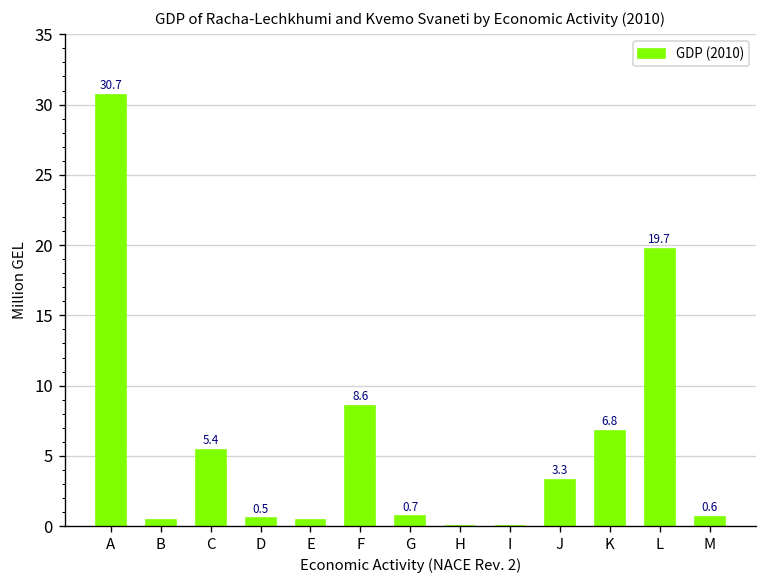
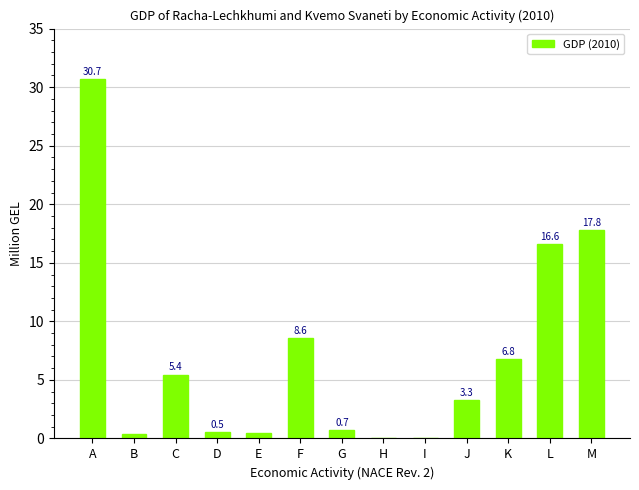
L: 19.7 -> 16.6
M: 0.6 -> 17.8
